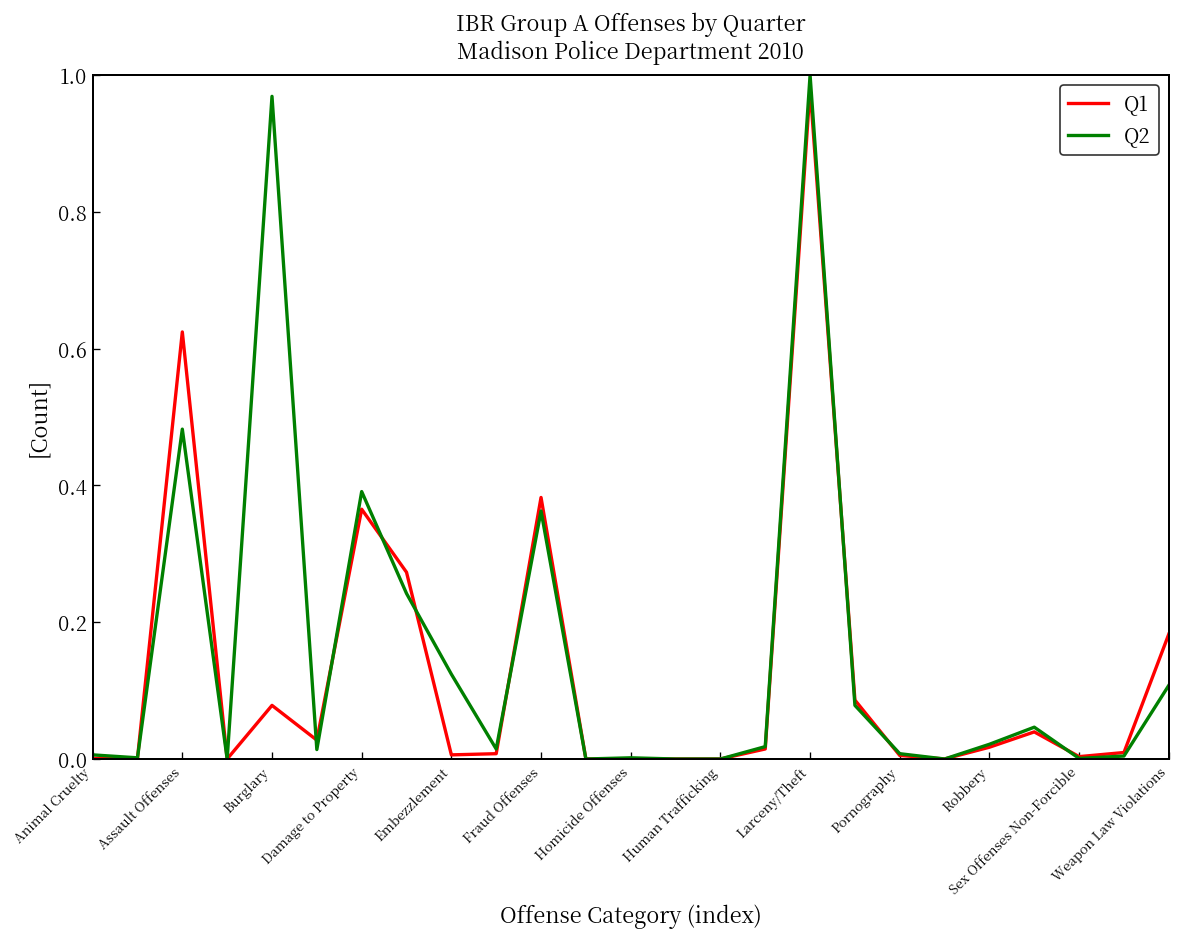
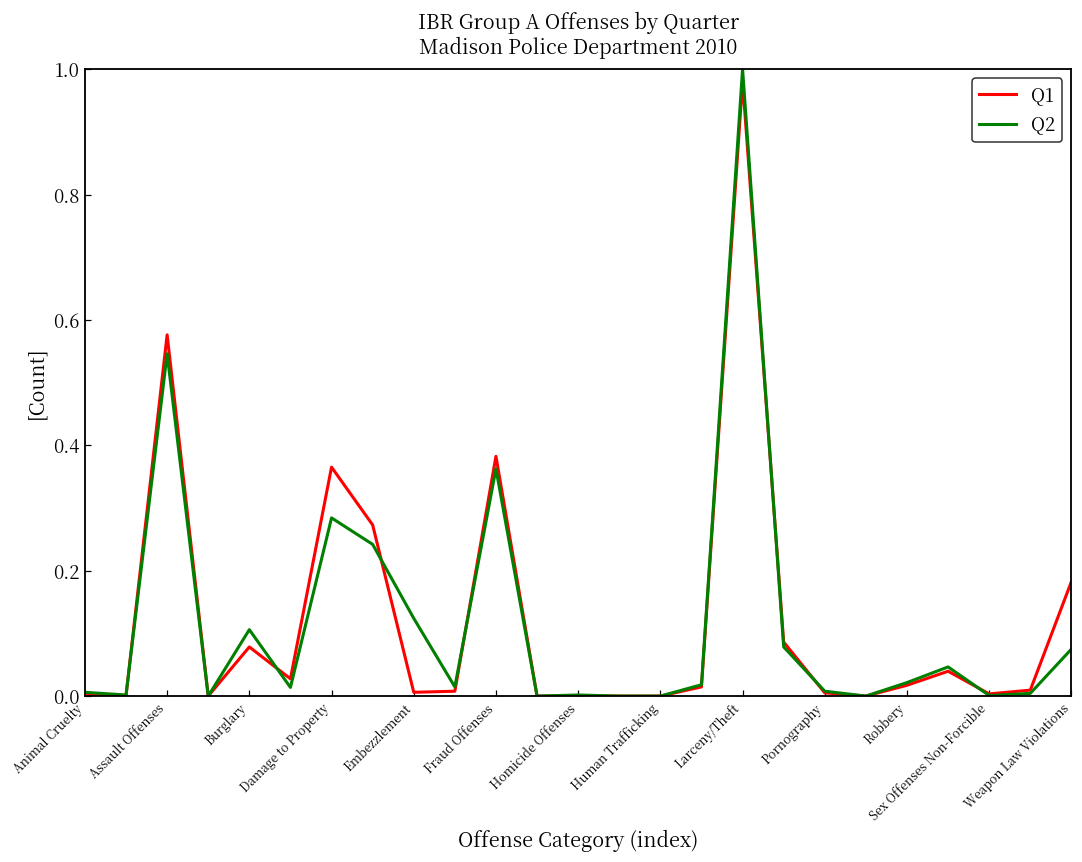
Q1, Assault Offenses: 0.62 -> 0.58
Q2, Assault Offenses: 0.48 -> 0.55
Q2, Burglary: 0.97 -> 0.11
Q2, Damage to Property: 0.39 -> 0.28
Q2, Weapon Law Violations: 0.11 -> 0.07
